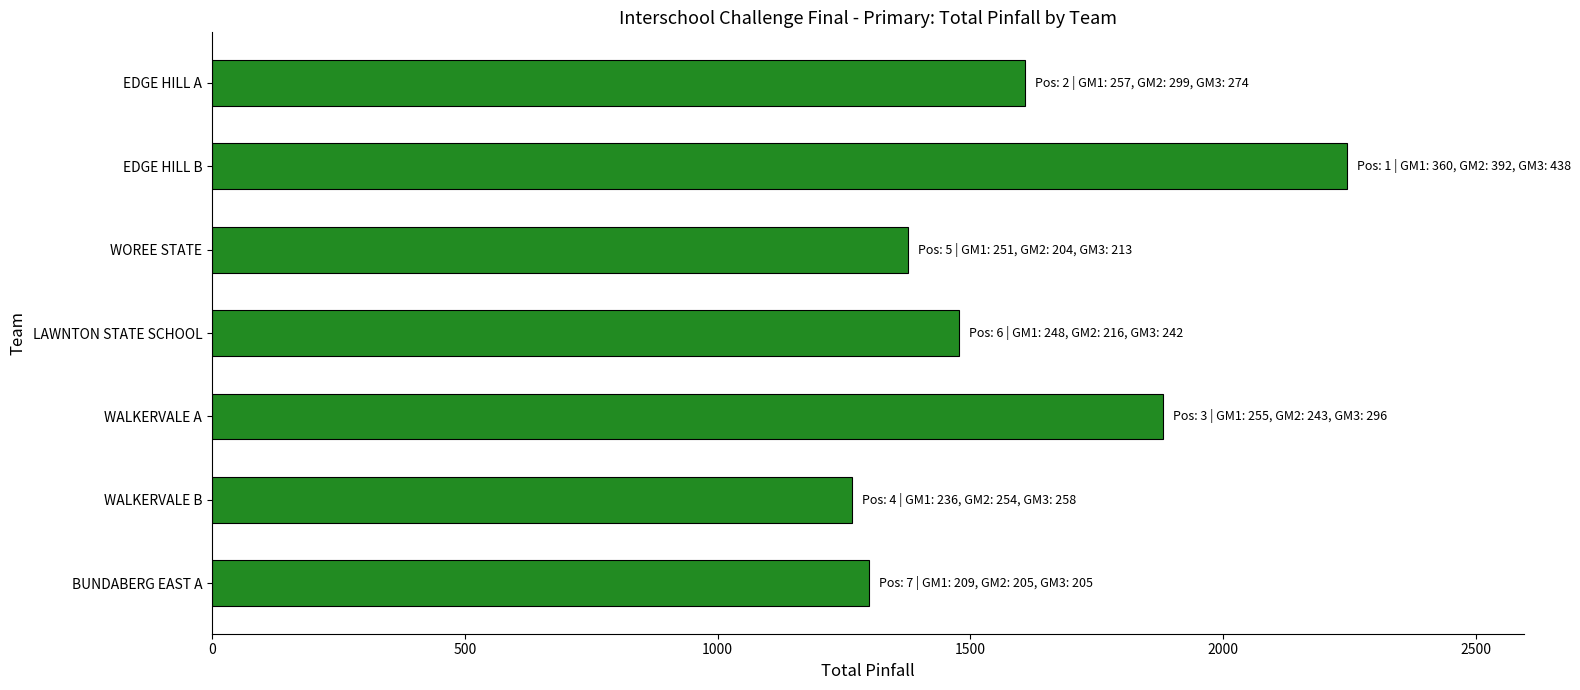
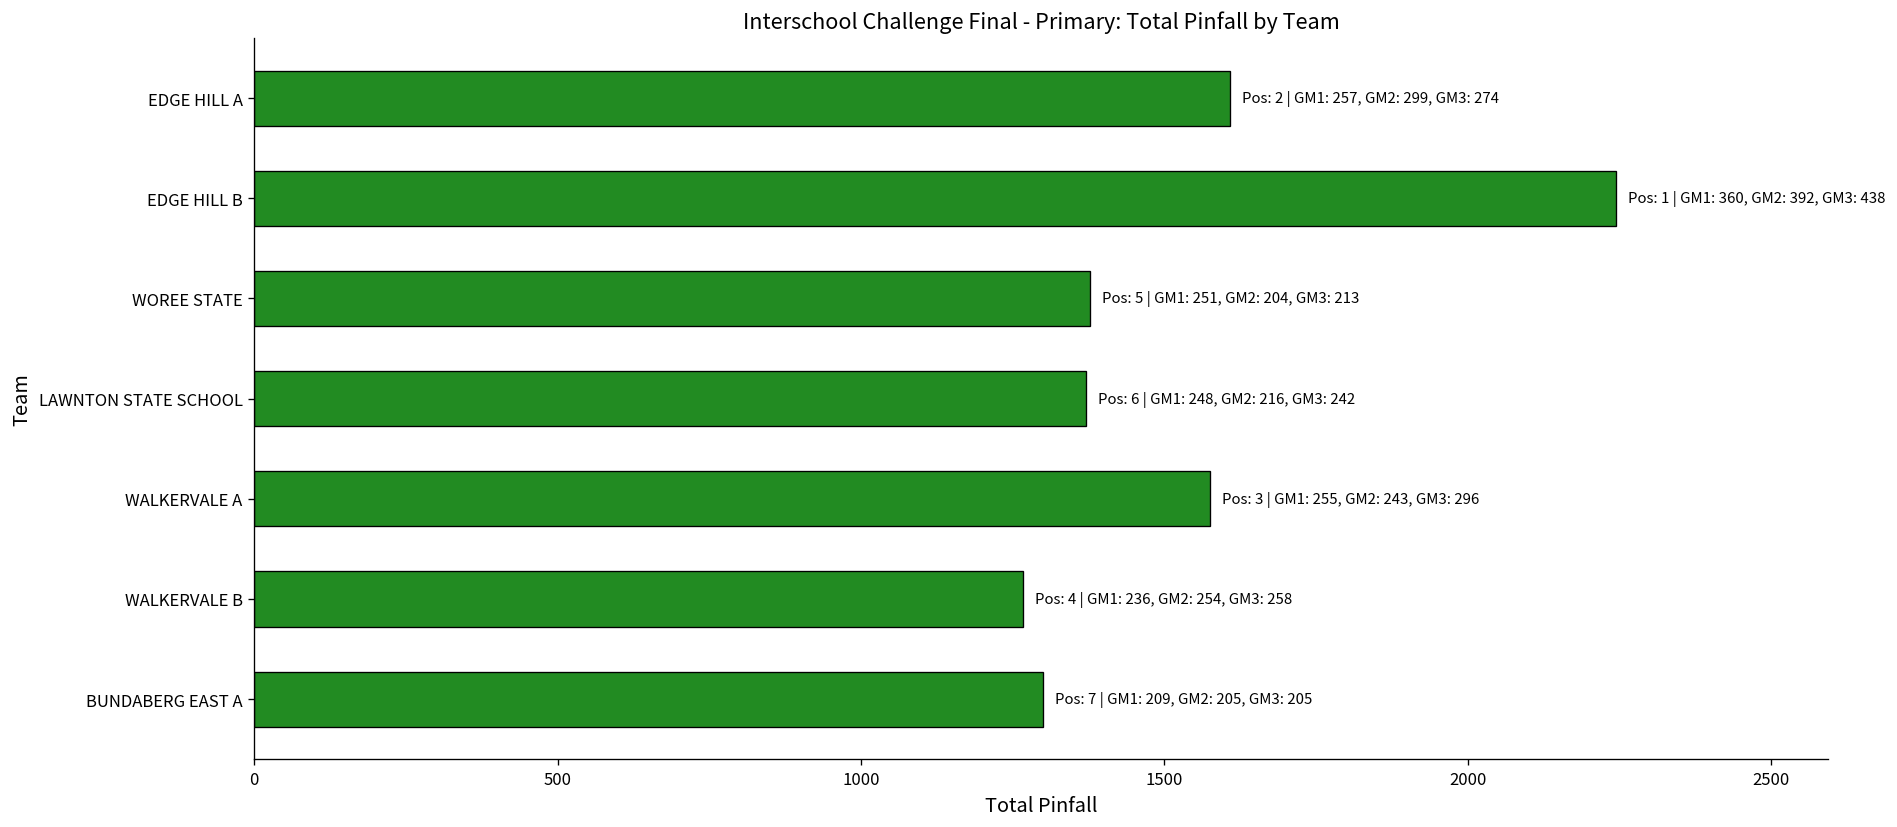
LAWNTON STATE SCHOOL: 1480 -> 1370
WALKERVALE A: 1880 -> 1580
